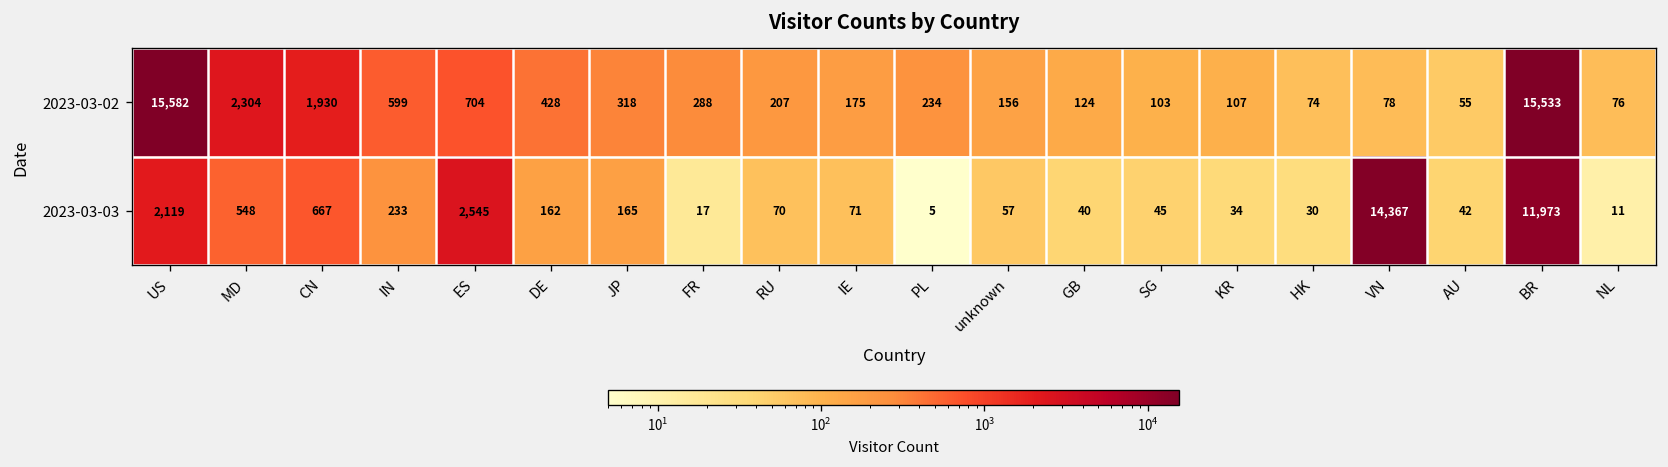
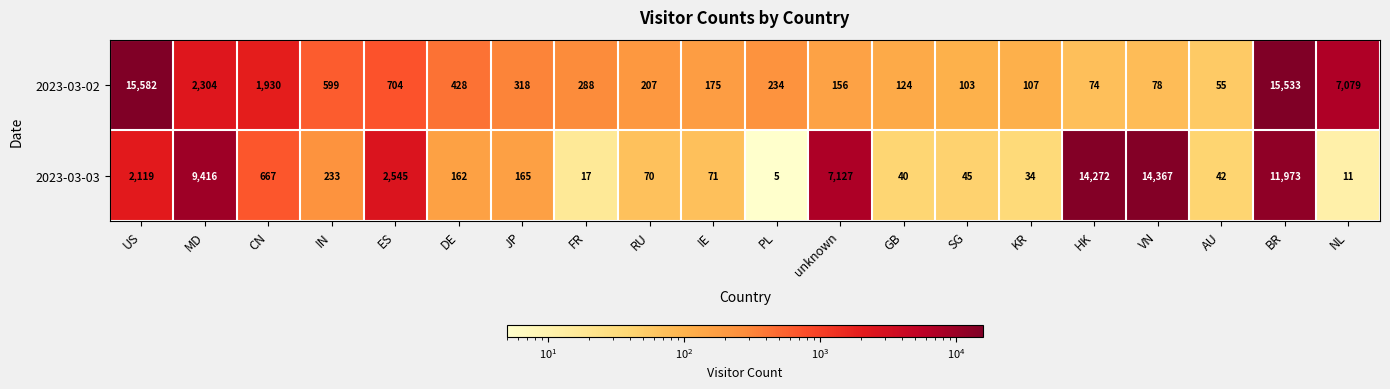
2023-03-02, NL: 76 -> 7,079
2023-03-03, MD: 548 -> 9,416
2023-03-03, unknown: 57 -> 7,127
2023-03-03, HK: 30 -> 14,272
